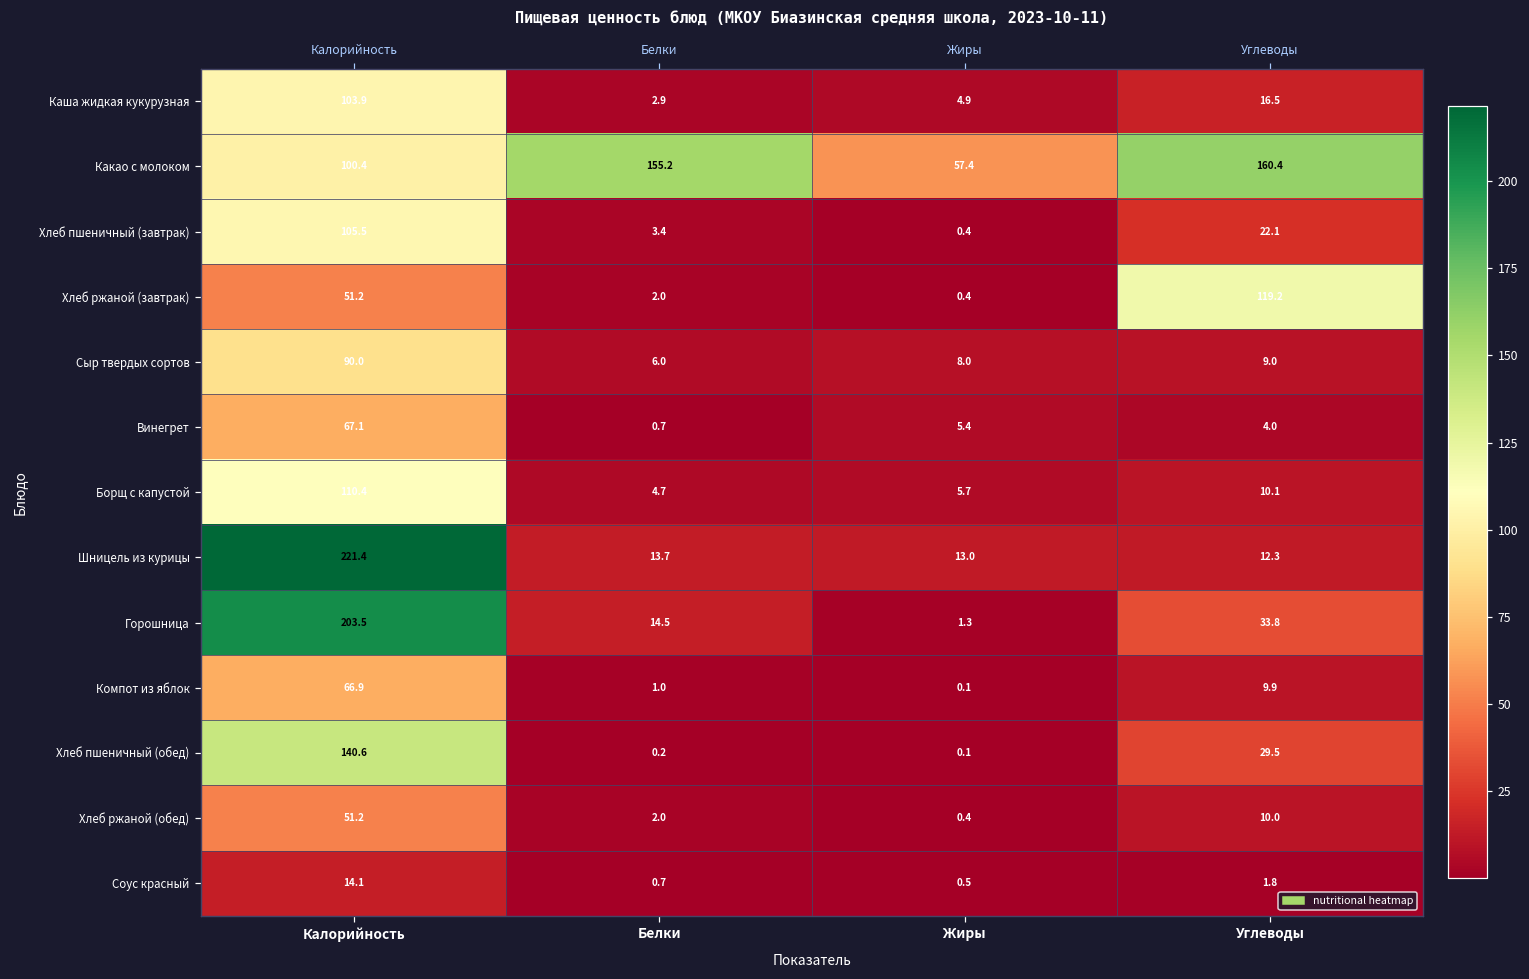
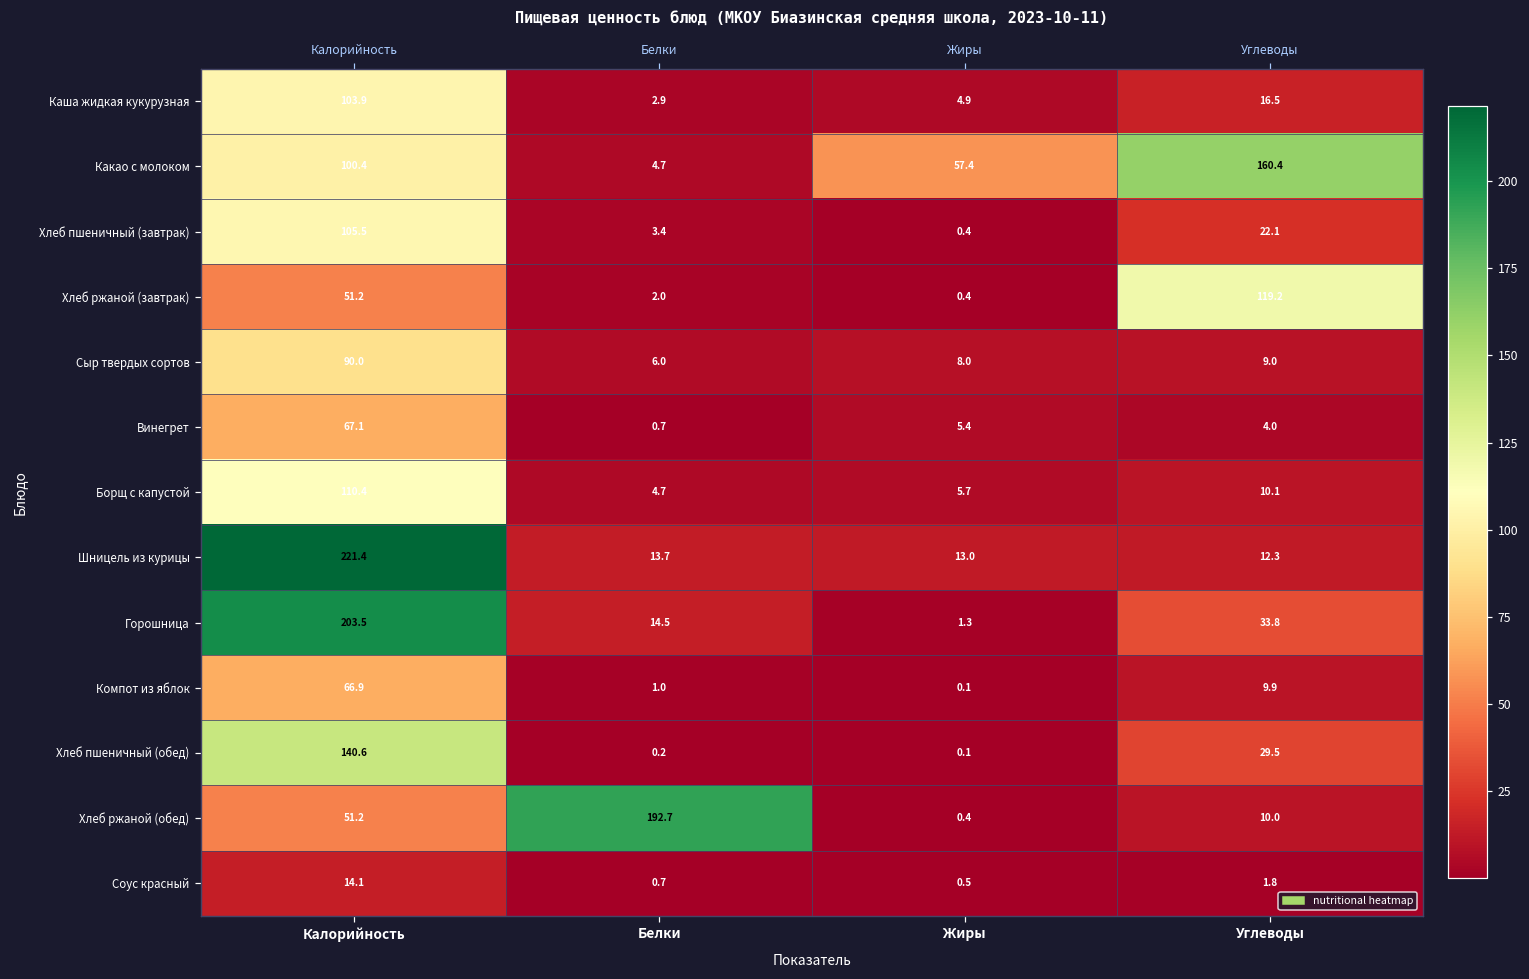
Какао с молоком, Белки: 155.2 -> 4.7
Хлеб ржаной (обед), Белки: 2.0 -> 192.7
